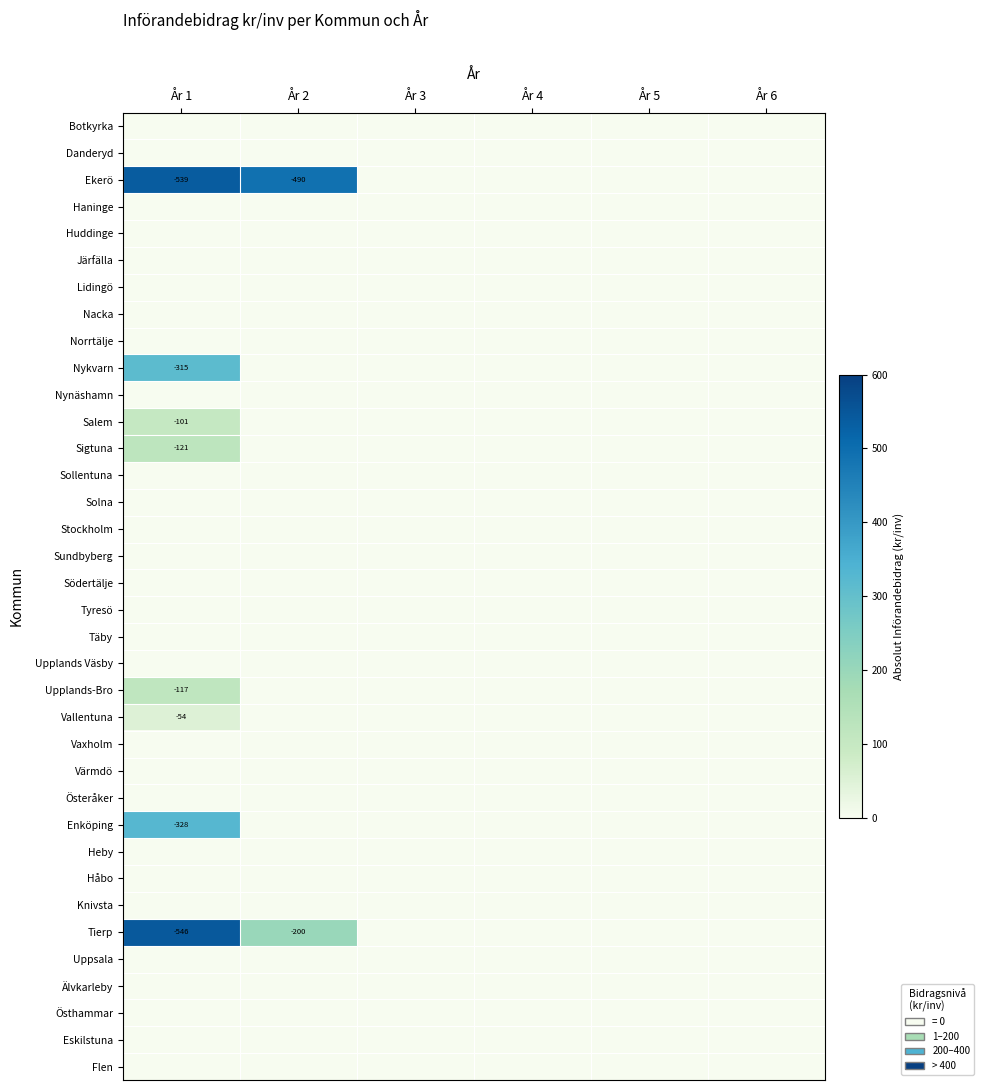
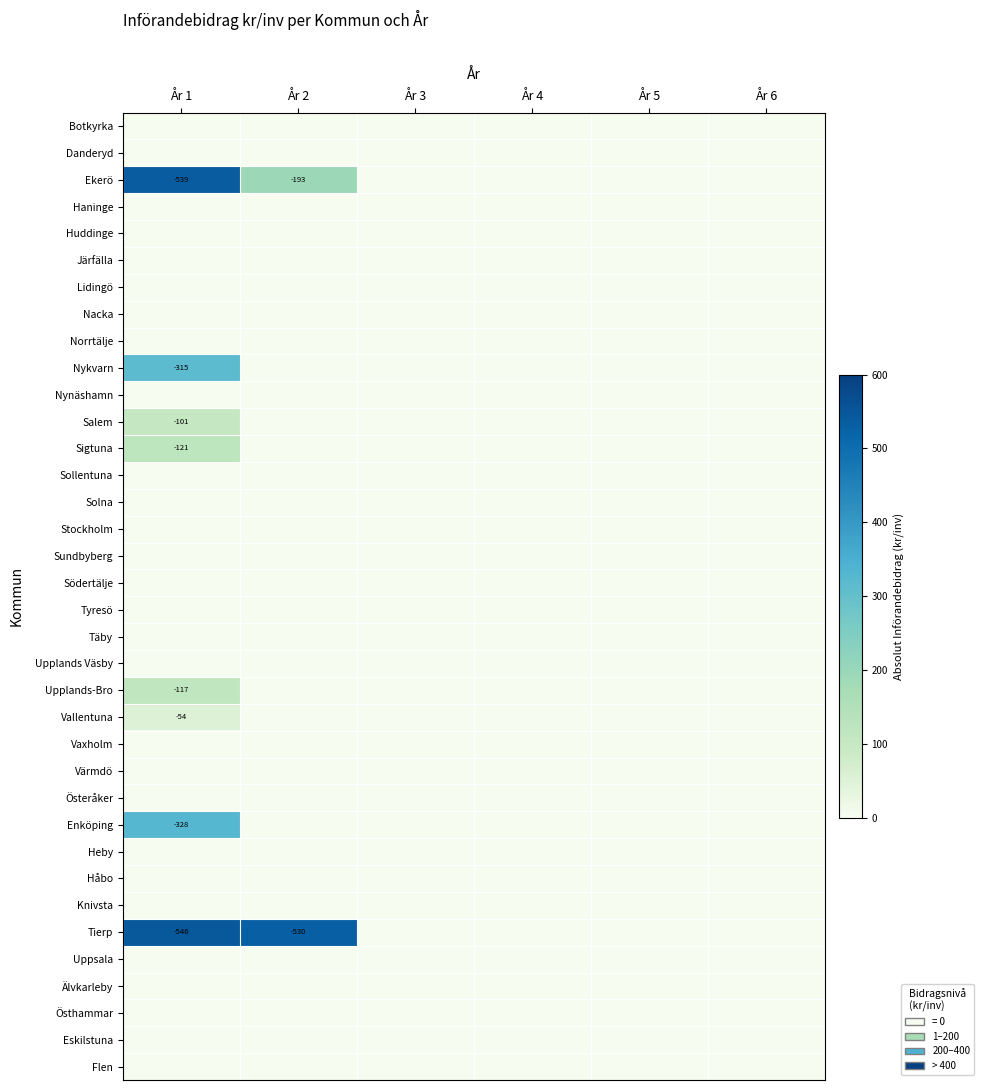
Ekerö, År 2: -490 -> -193
Tierp, År 2: -200 -> -530
